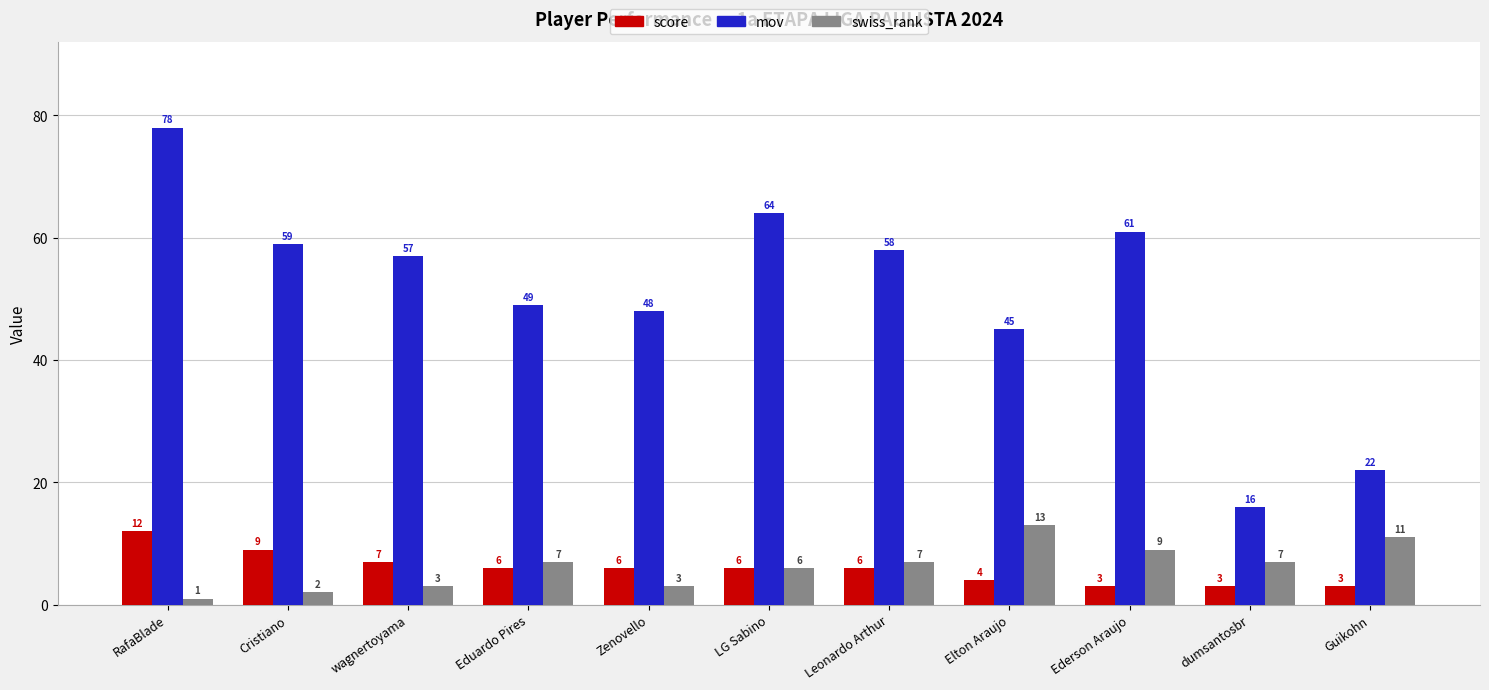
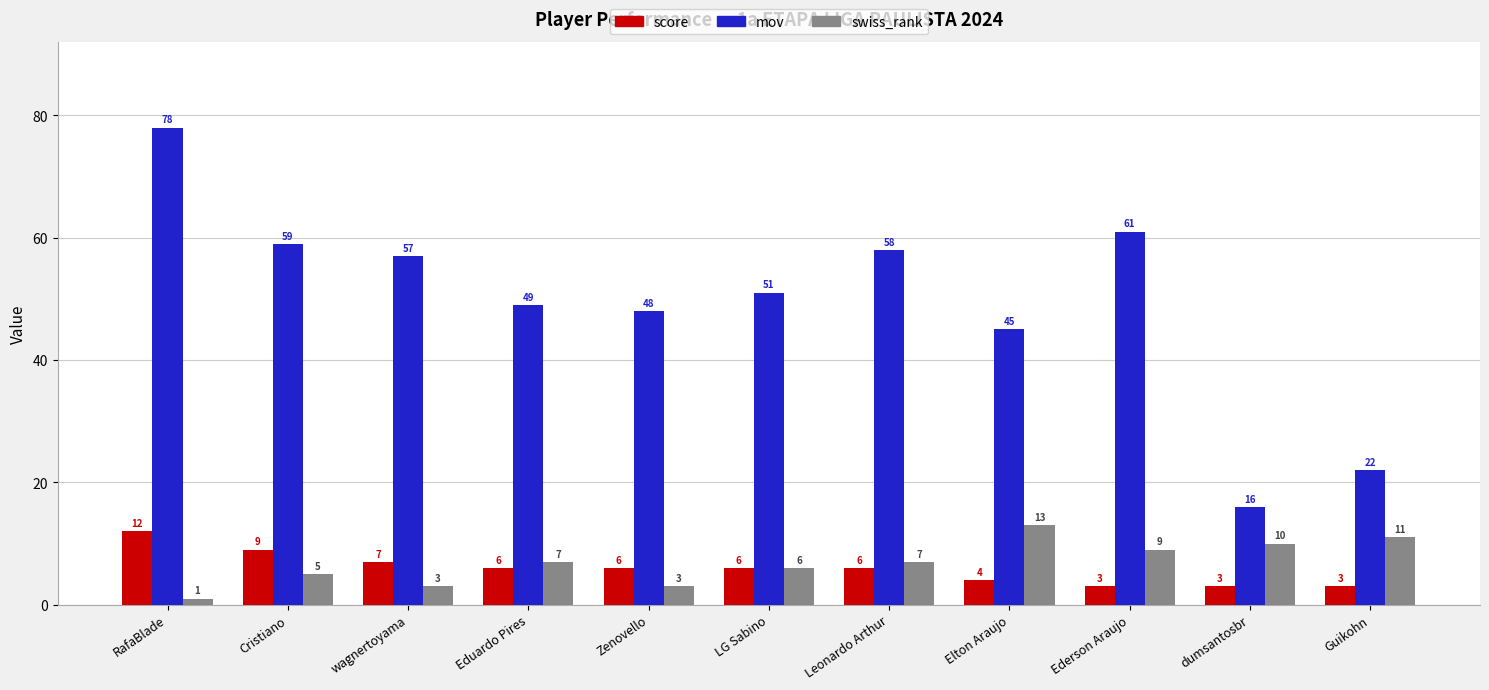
swiss_rank, Cristiano: 2 -> 5
mov, LG Sabino: 64 -> 51
swiss_rank, dumsantosbr: 7 -> 10
